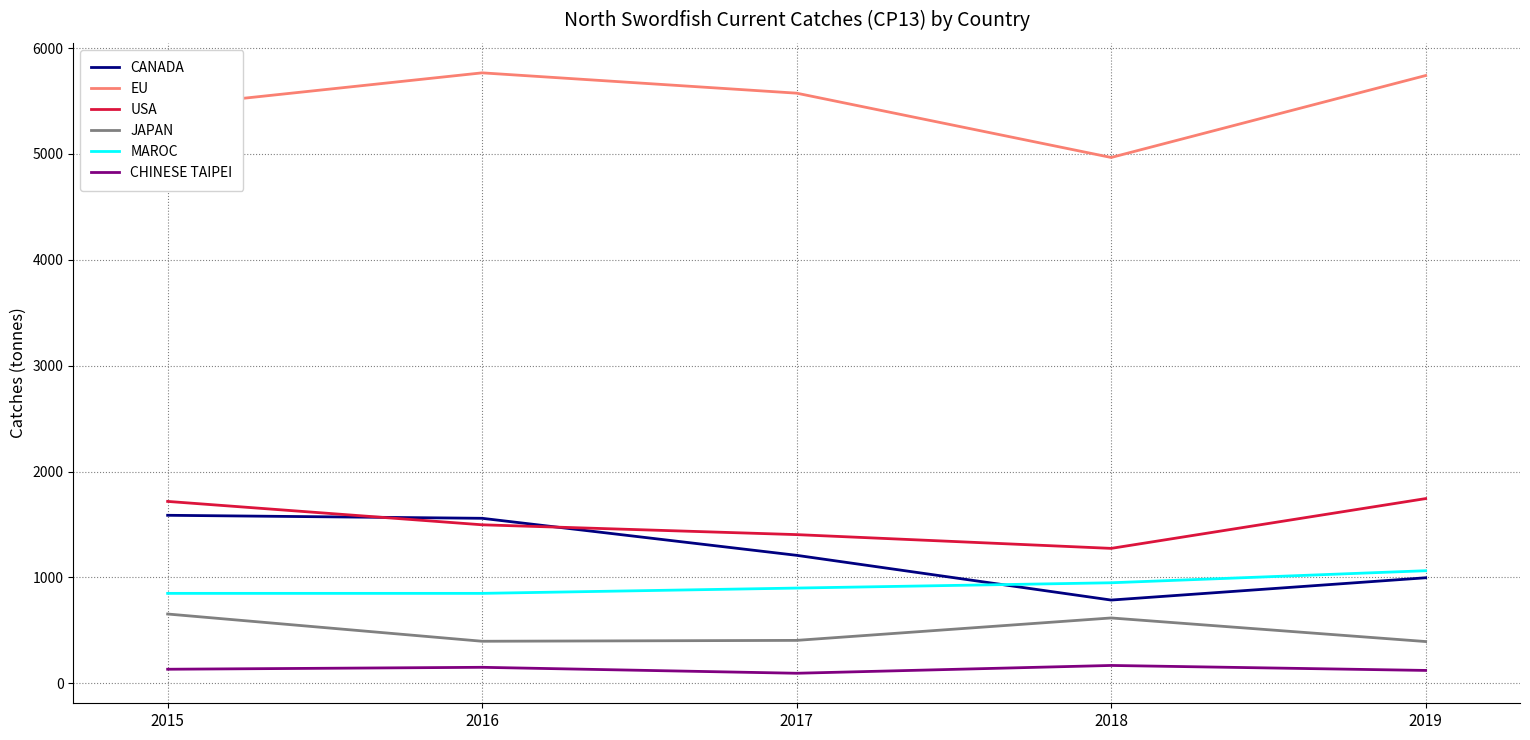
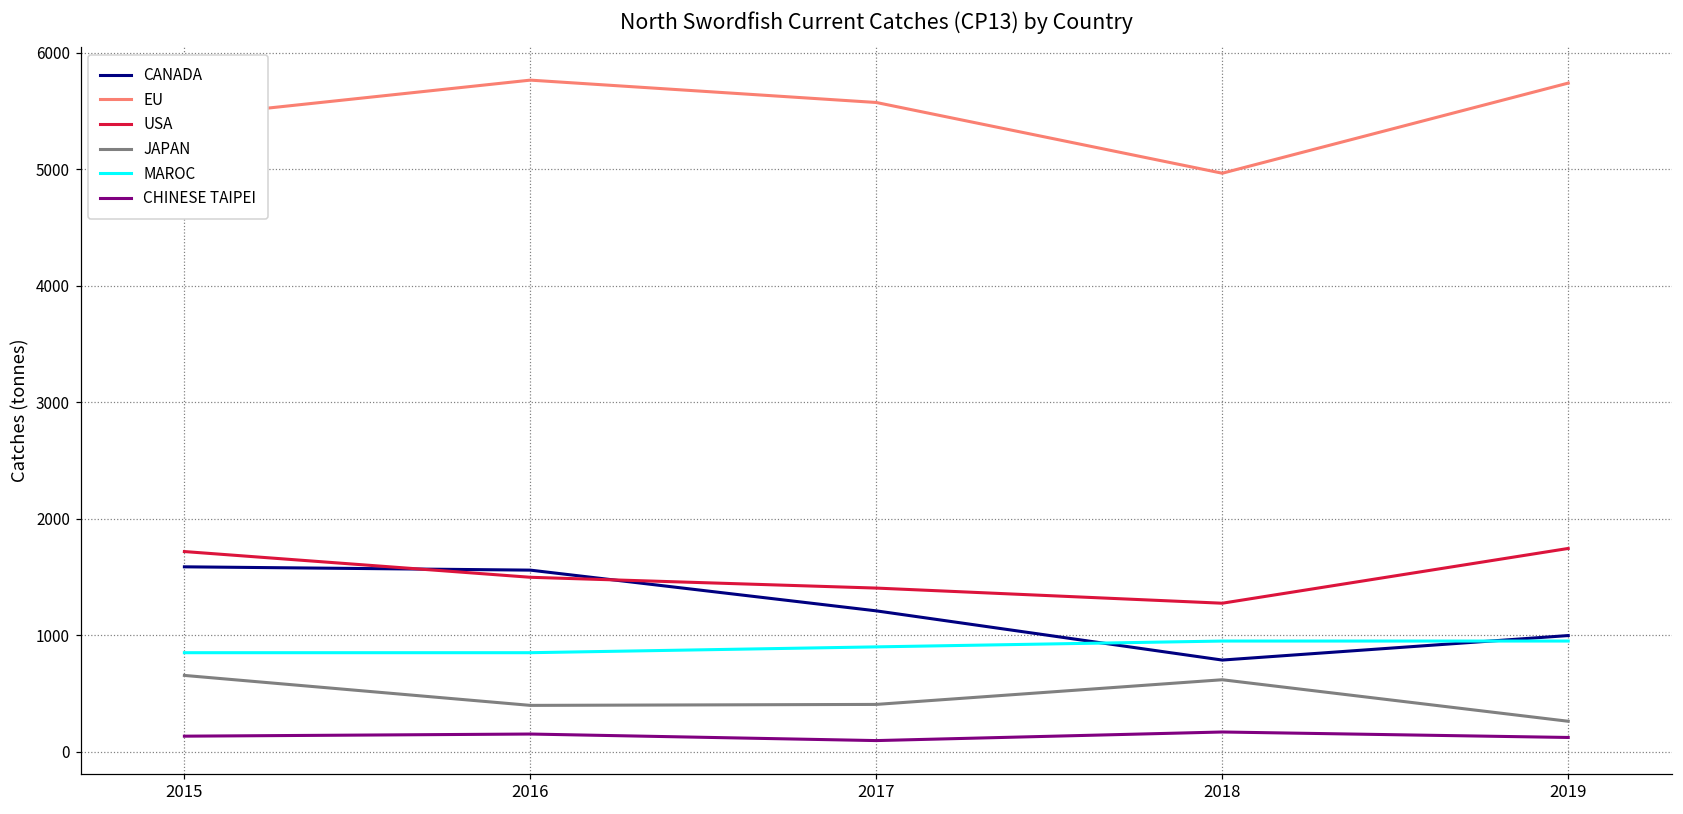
JAPAN, 2019: 390 -> 260
MAROC, 2019: 1060 -> 950
